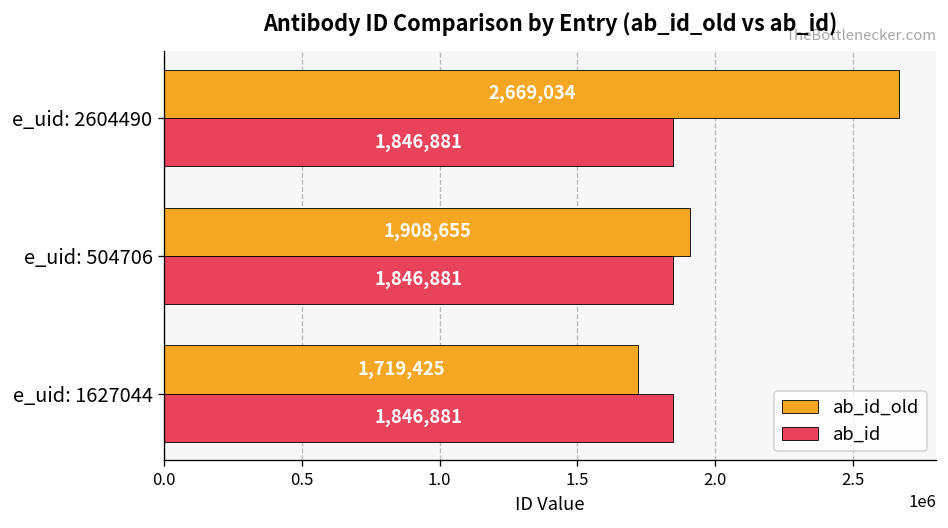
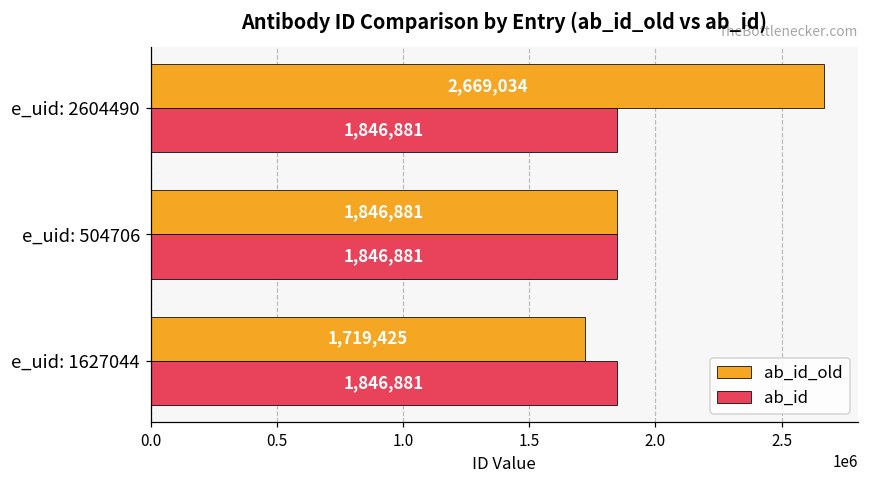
ab_id_old, e_uid: 504706: 1,908,655 -> 1,846,881
